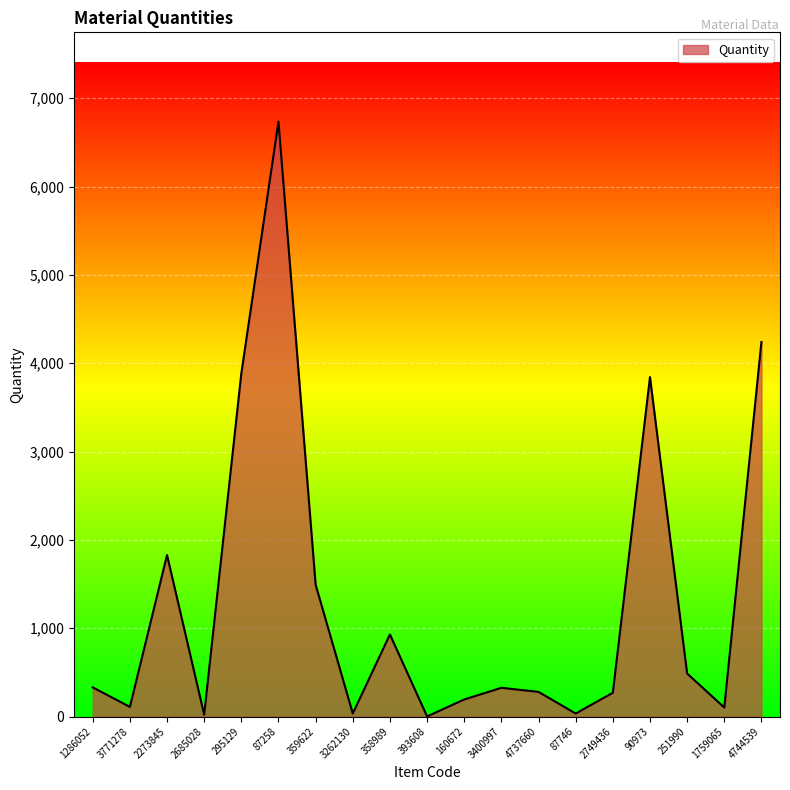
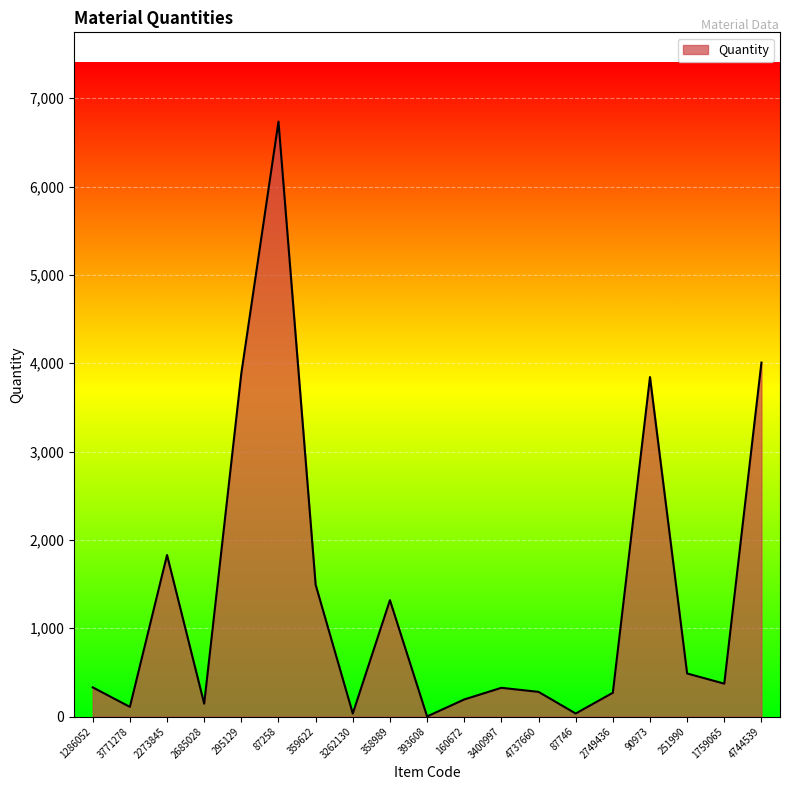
2685028: 0 -> 100
358989: 900 -> 1,300
1759065: 100 -> 400
4744539: 4,200 -> 4,000
